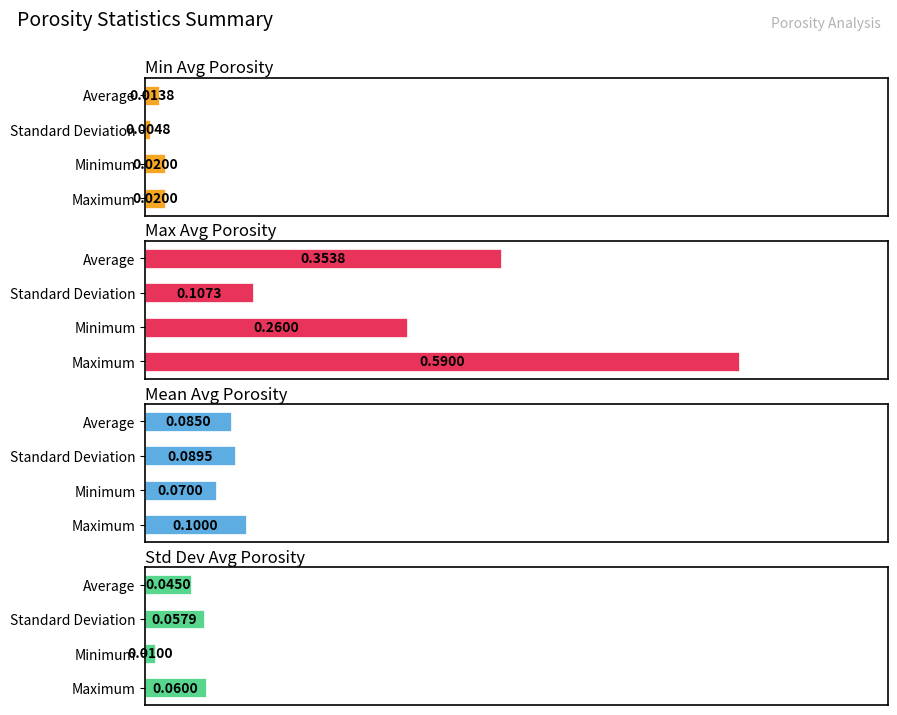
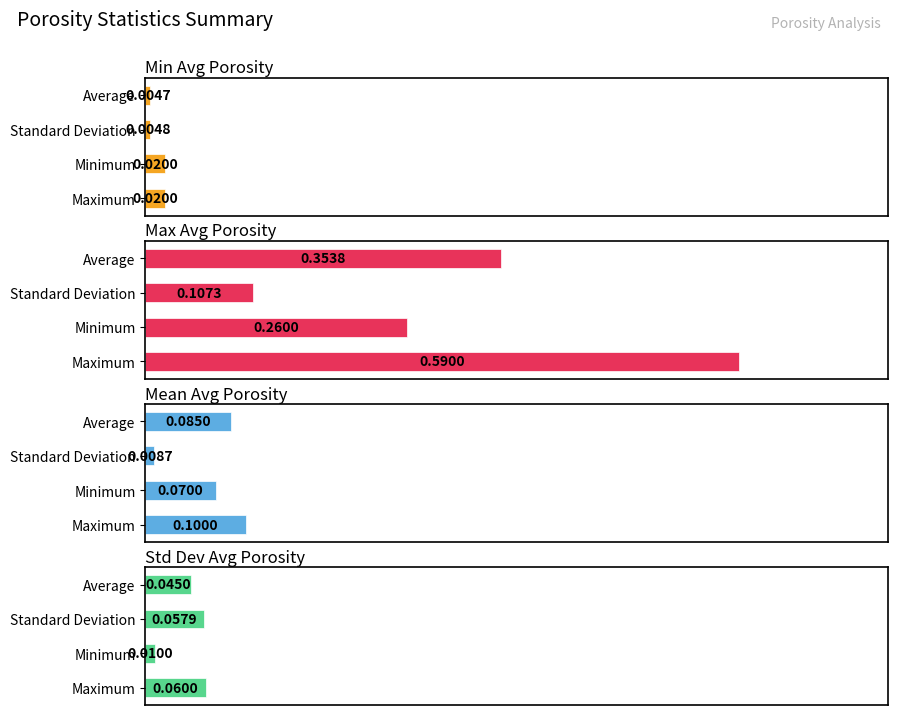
Min Avg Porosity, Average: 0.0138 -> 0.0047
Mean Avg Porosity, Standard Deviation: 0.0895 -> 0.0087
